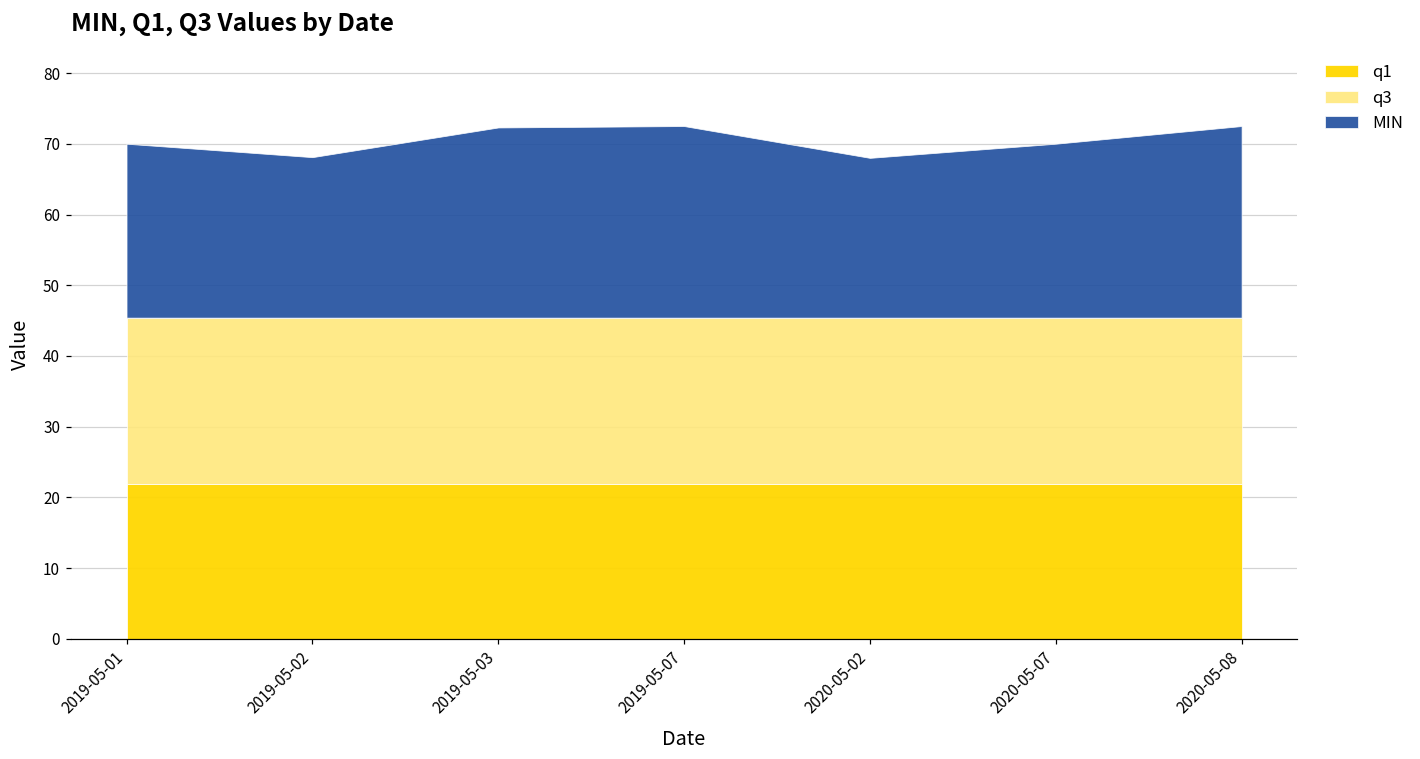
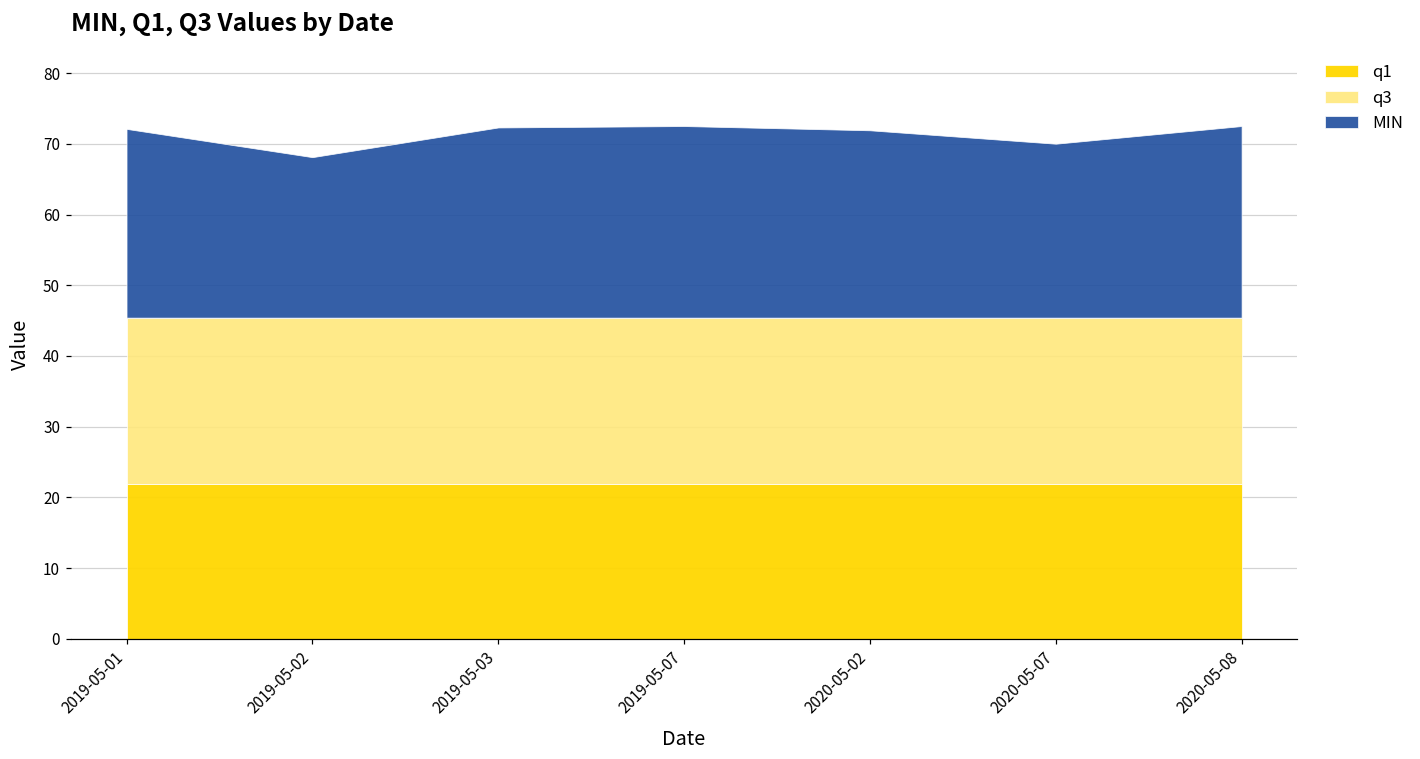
MIN, 2019-05-01: 25 -> 27
MIN, 2020-05-02: 23 -> 27
